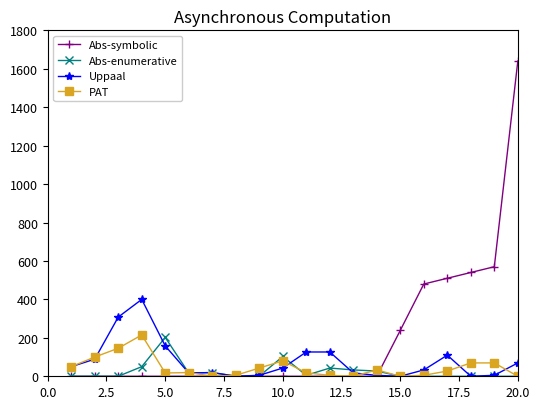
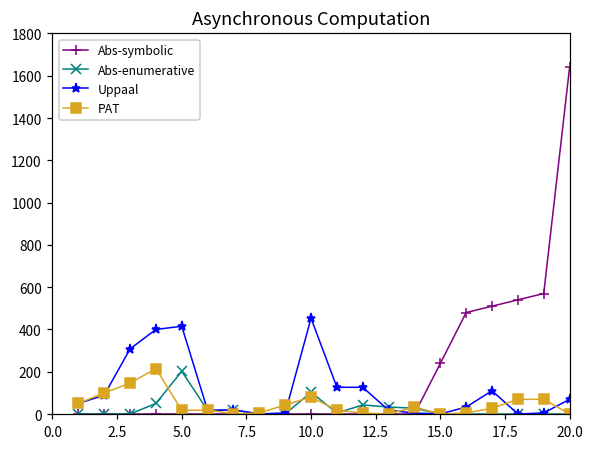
Uppaal, 5.0: 160 -> 420
Uppaal, 10.0: 40 -> 450
